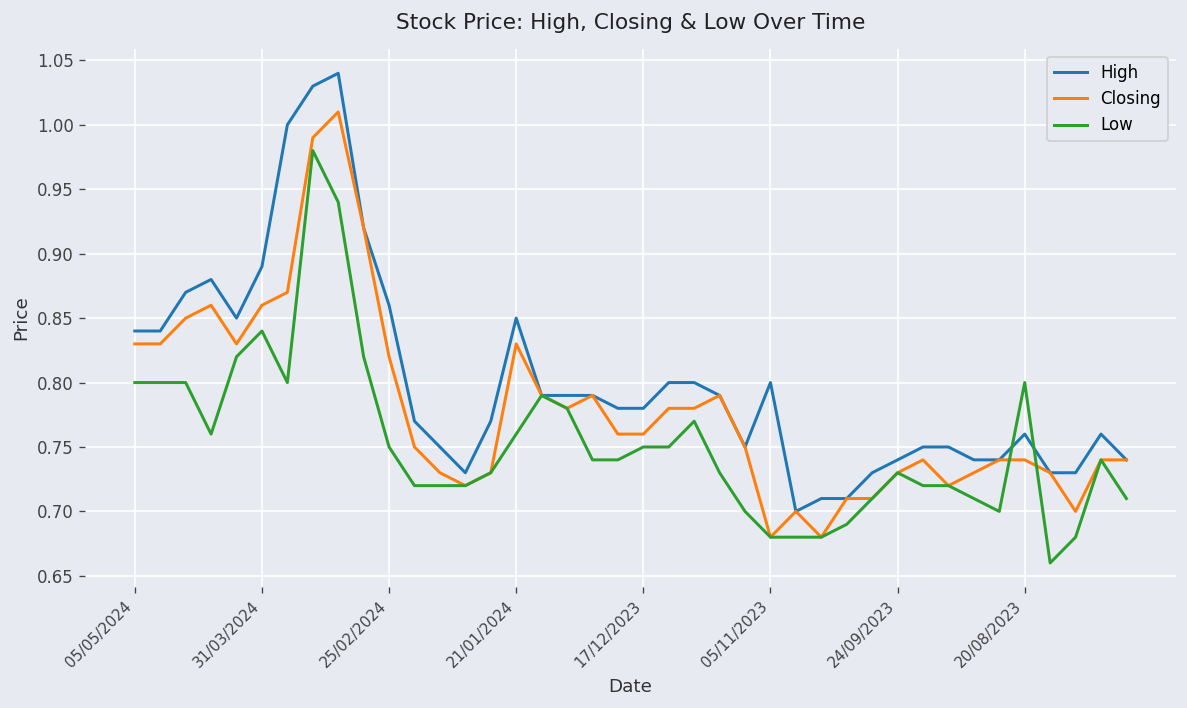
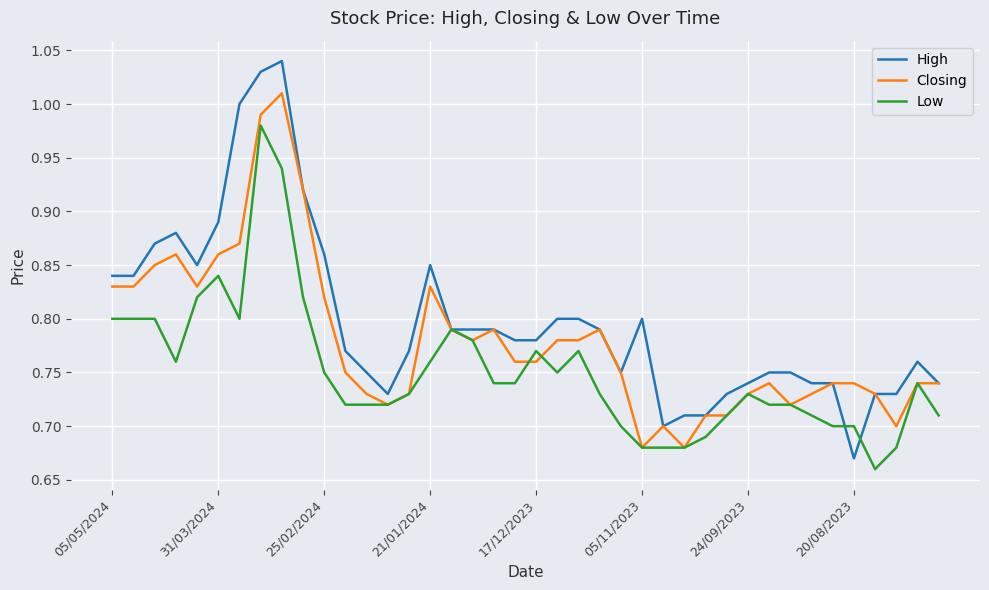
Low, 17/12/2023: 0.75 -> 0.77
High, 20/08/2023: 0.76 -> 0.67
Low, 20/08/2023: 0.8 -> 0.7
